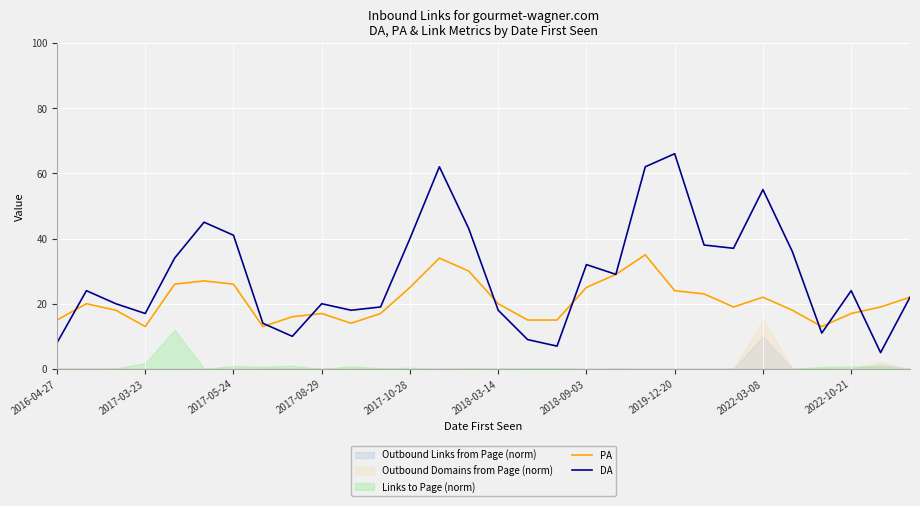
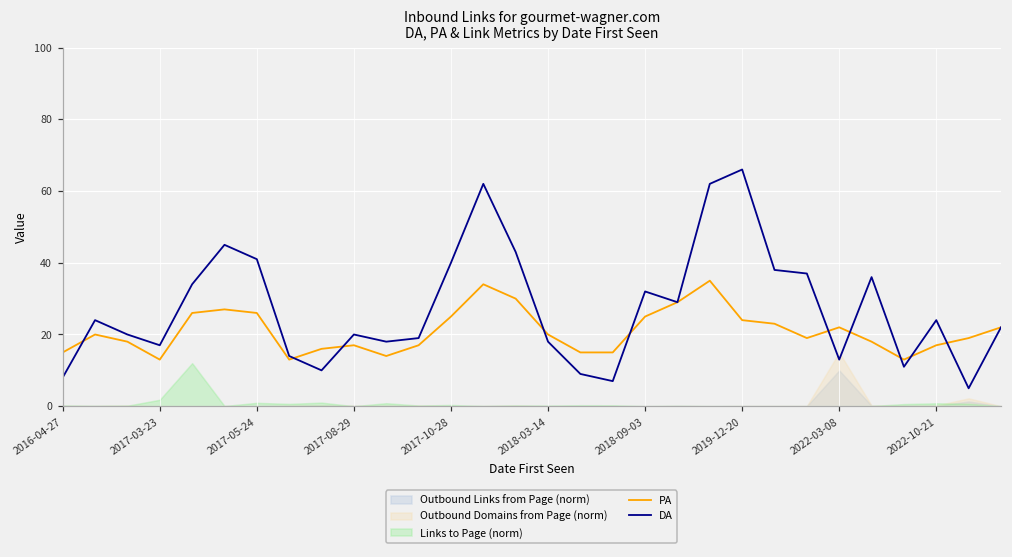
DA, 2022-03-08: 55 -> 13
